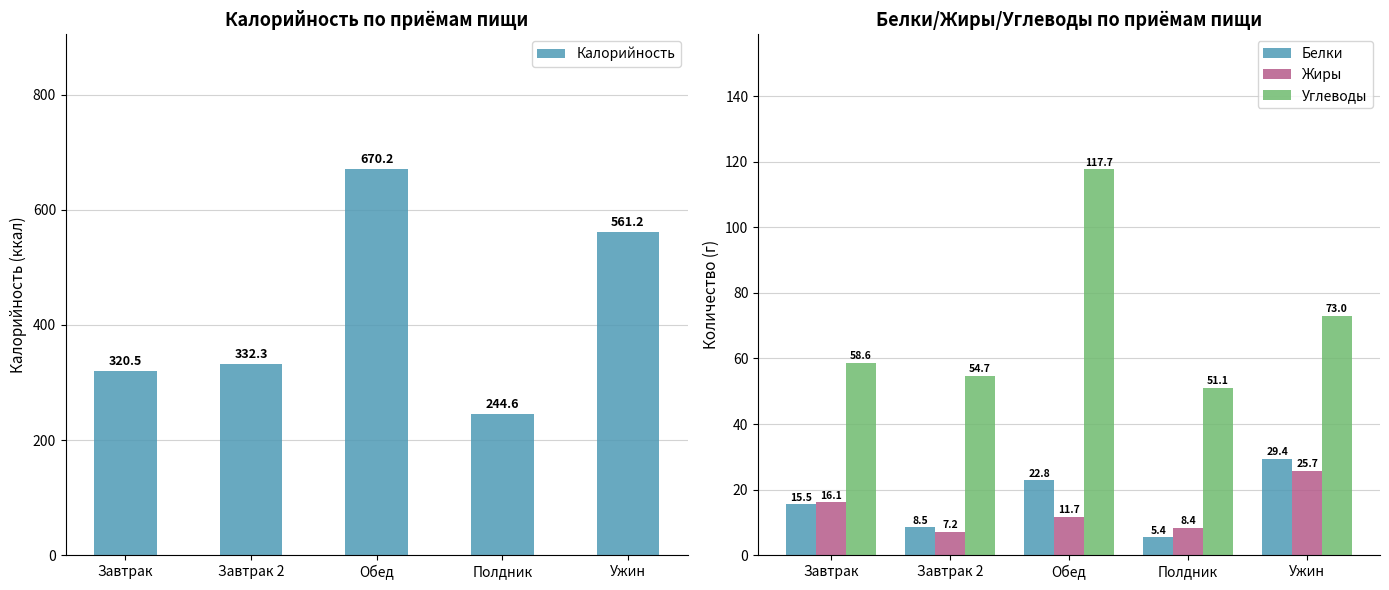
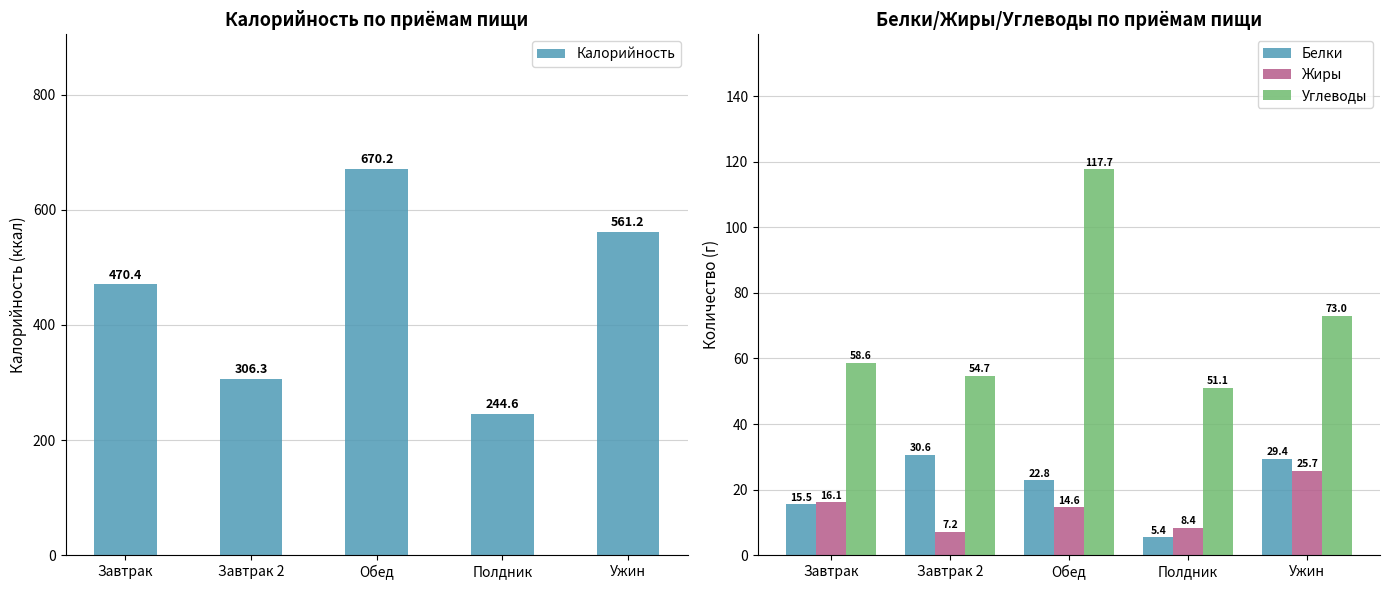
Калорийность по приёмам пищи, Завтрак: 320.5 -> 470.4
Калорийность по приёмам пищи, Завтрак 2: 332.3 -> 306.3
Белки/Жиры/Углеводы по приёмам пищи, Белки, Завтрак 2: 8.5 -> 30.6
Белки/Жиры/Углеводы по приёмам пищи, Жиры, Обед: 11.7 -> 14.6
